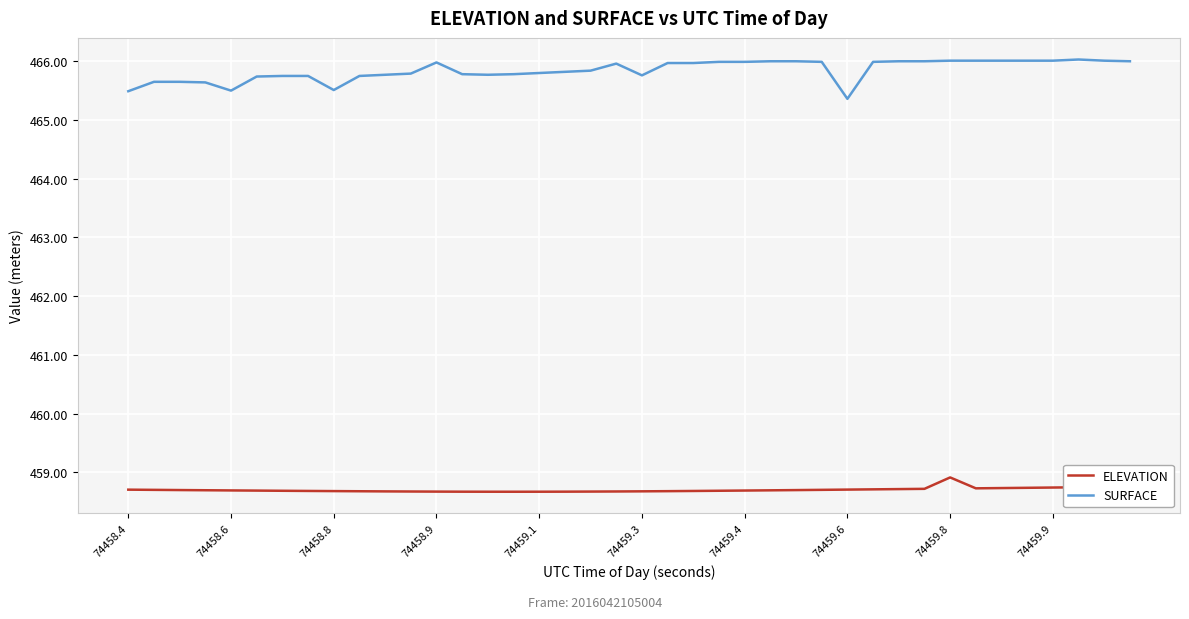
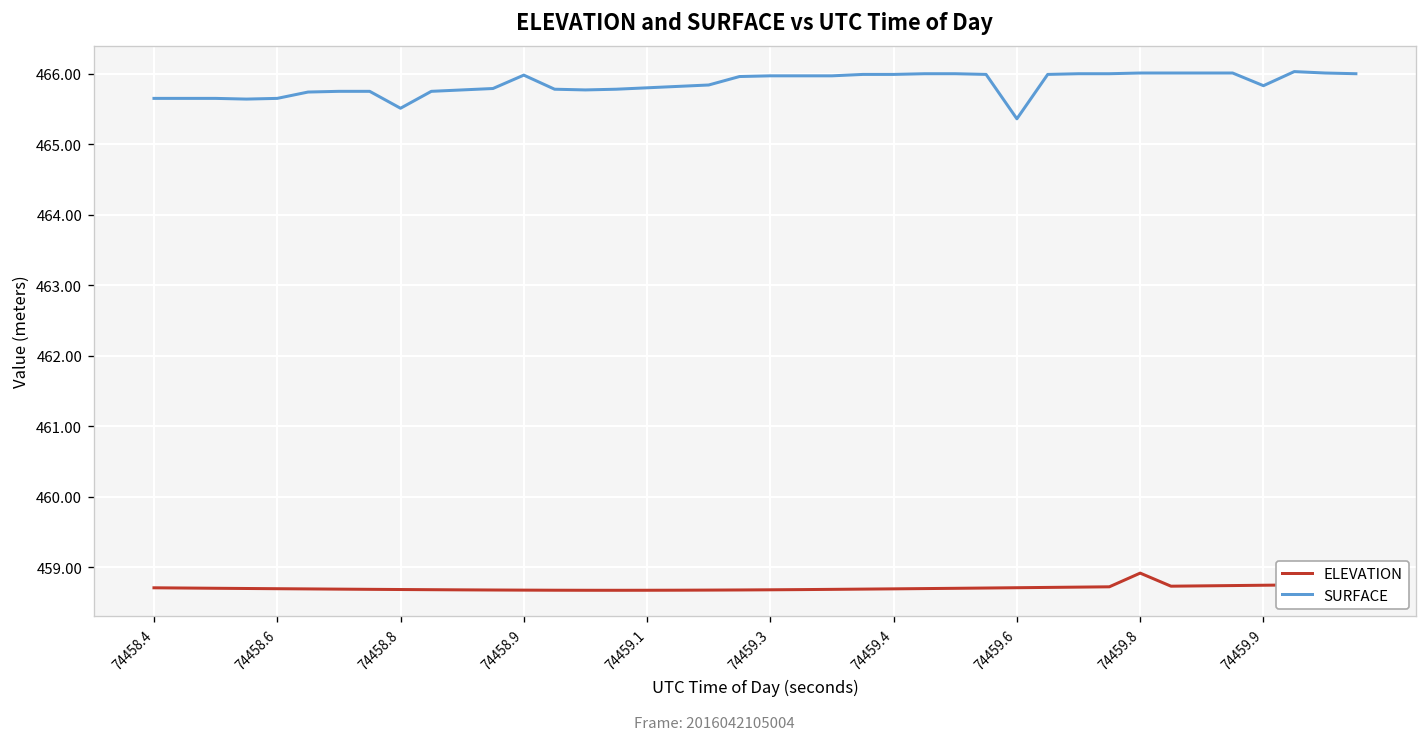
SURFACE, 74458.4: 465.5 -> 465.7
SURFACE, 74458.6: 465.5 -> 465.7
SURFACE, 74459.3: 465.8 -> 466.0
SURFACE, 74459.9: 466.0 -> 465.8
